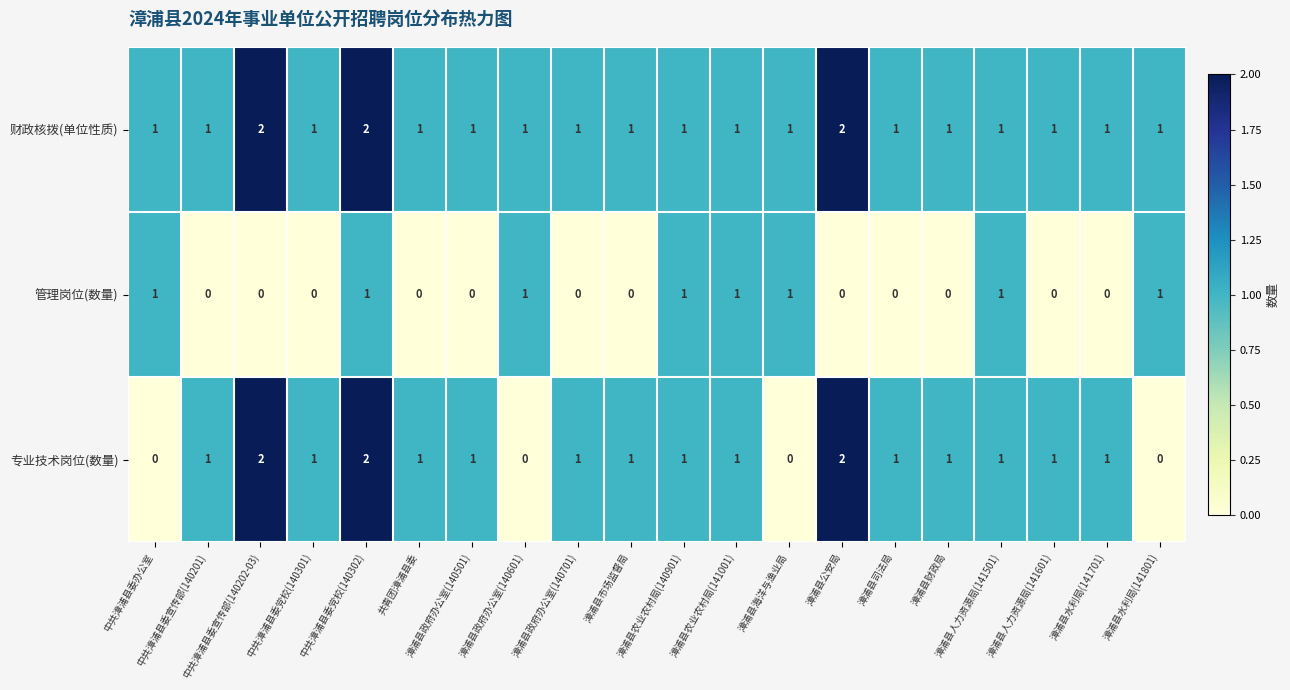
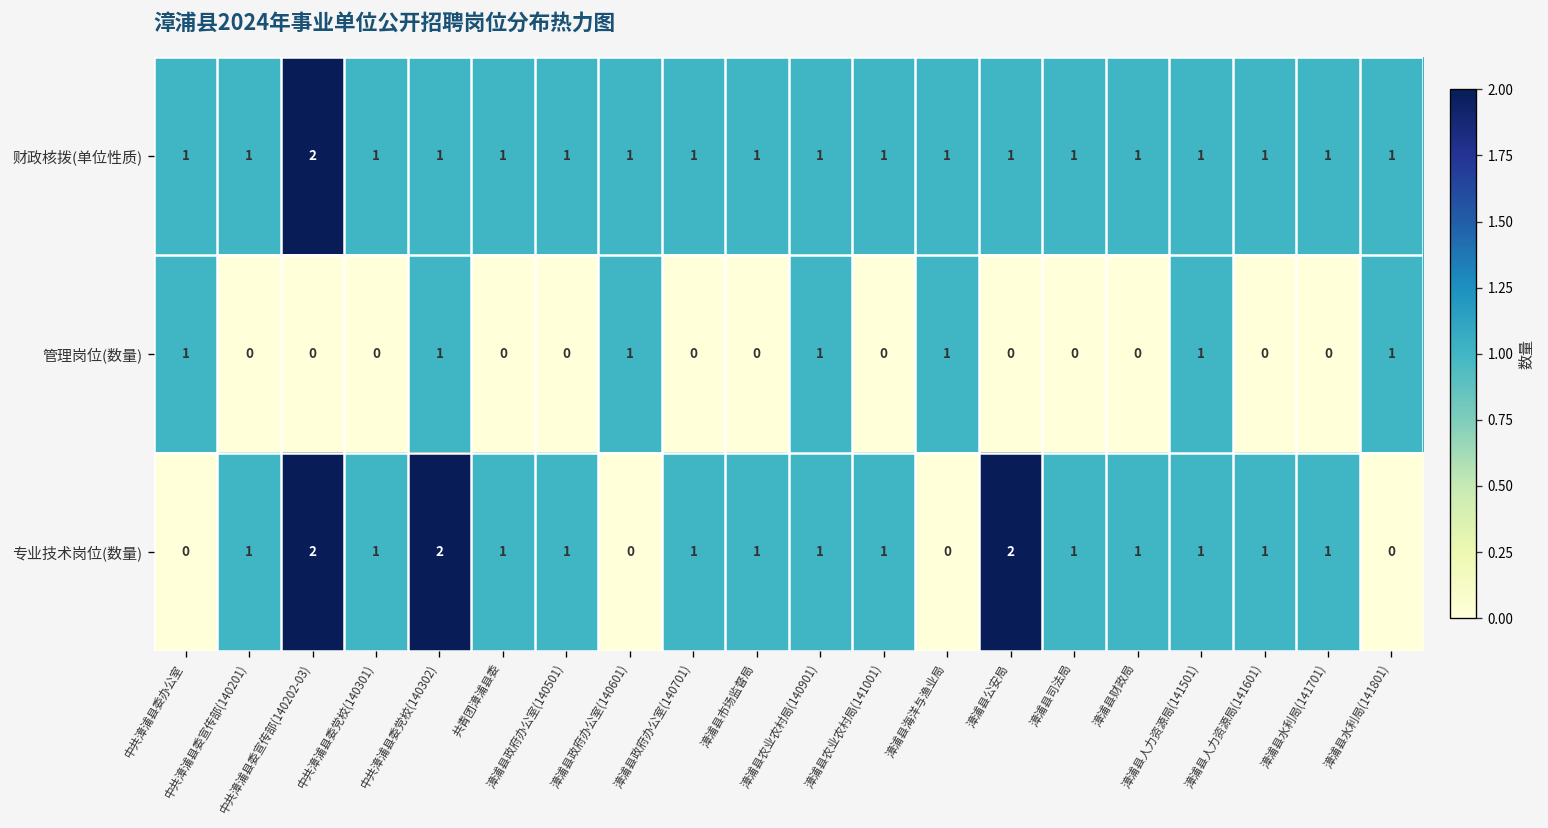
财政核拨(单位性质), 中共漳浦县委党校(140302): 2 -> 1
财政核拨(单位性质), 漳浦县公安局: 2 -> 1
管理岗位(数量), 漳浦县农业农村局(141001): 1 -> 0
